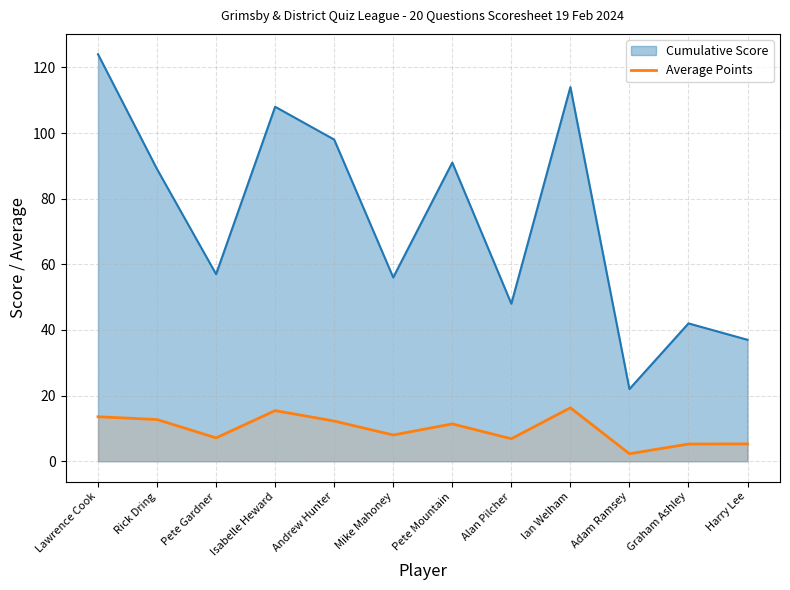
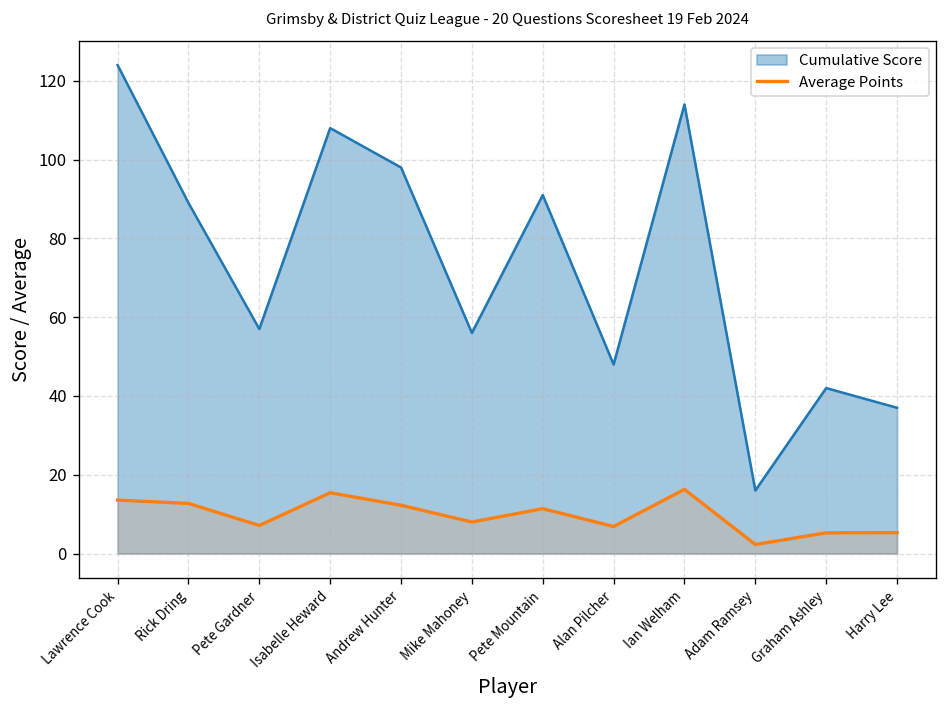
Cumulative Score, Adam Ramsey: 22 -> 16
